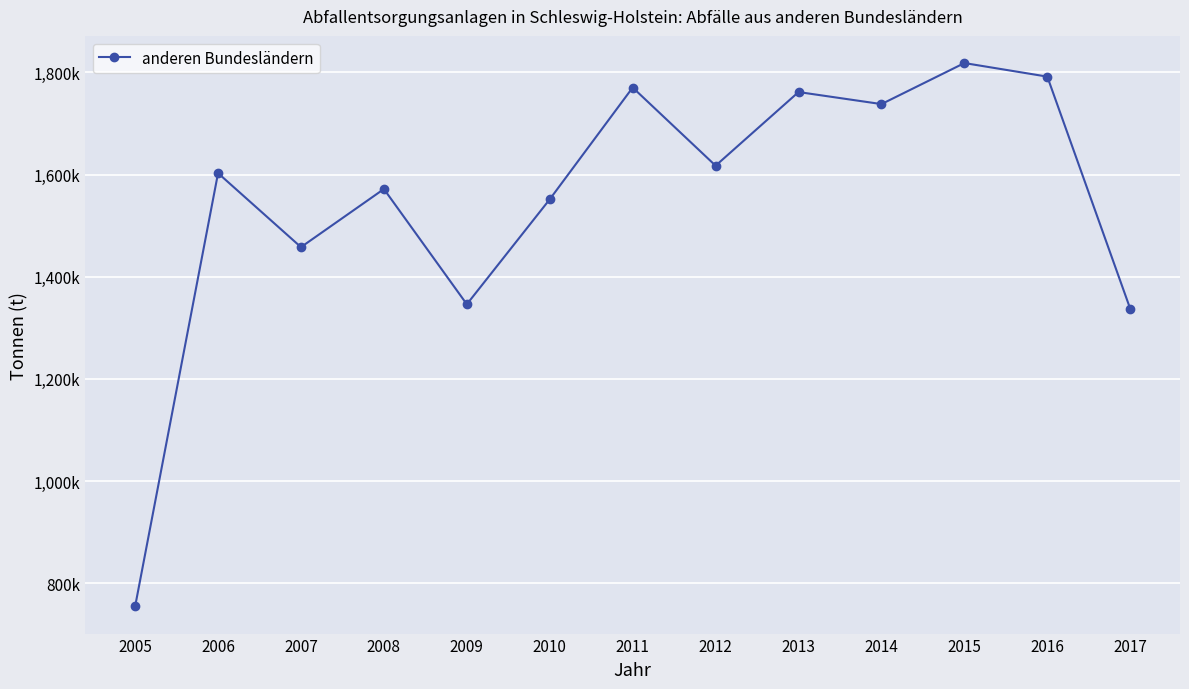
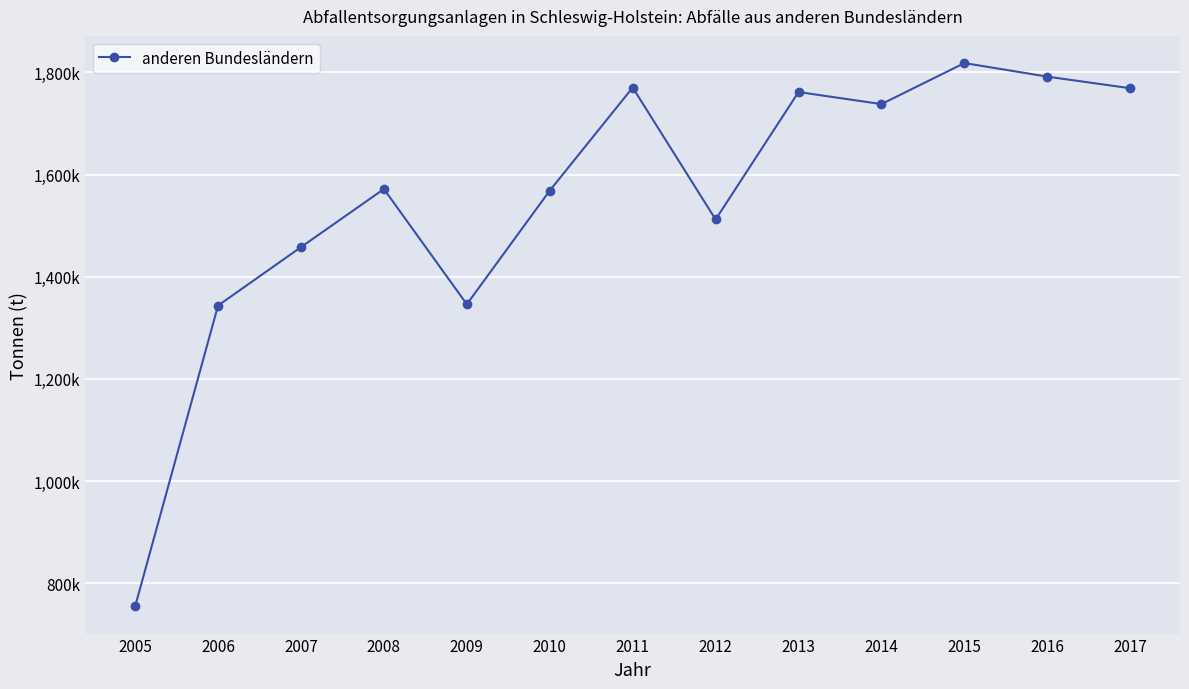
2006: 1,600,000 -> 1,340,000
2010: 1,550,000 -> 1,570,000
2012: 1,620,000 -> 1,510,000
2017: 1,340,000 -> 1,770,000
